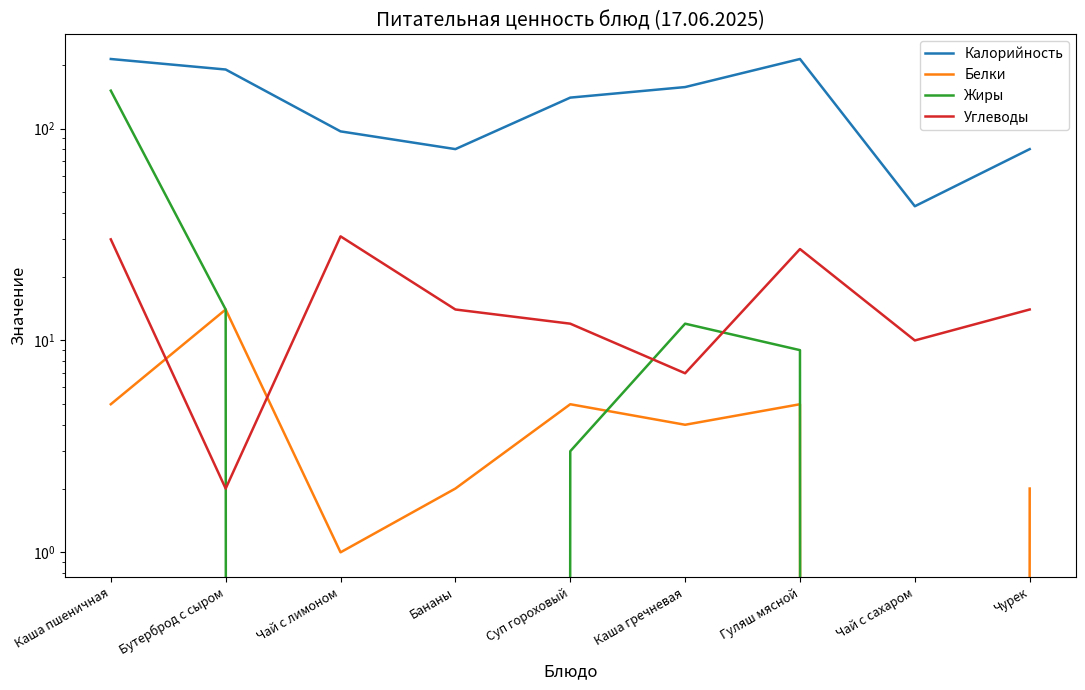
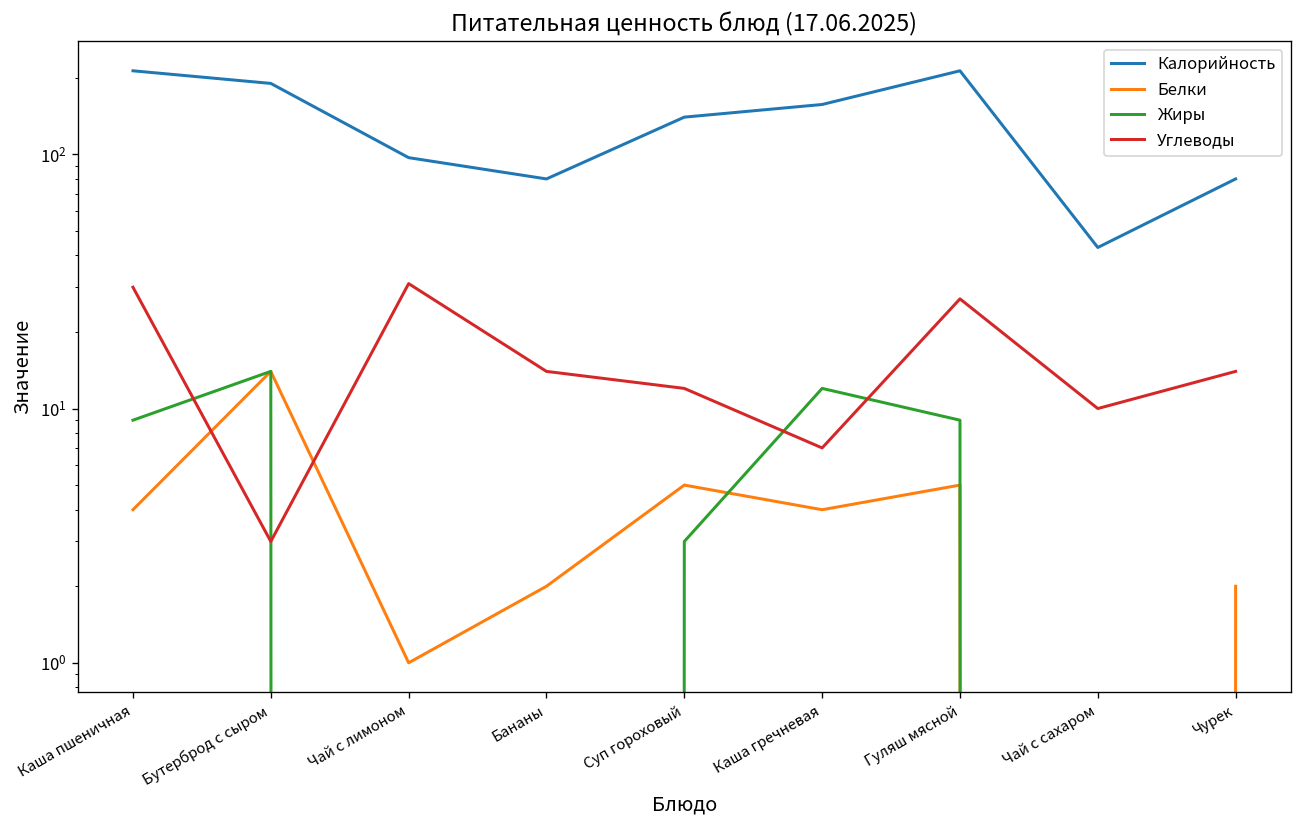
Белки, Каша пшеничная: 5 -> 4
Жиры, Каша пшеничная: 150 -> 9
Углеводы, Бутерброд с сыром: 2 -> 3
